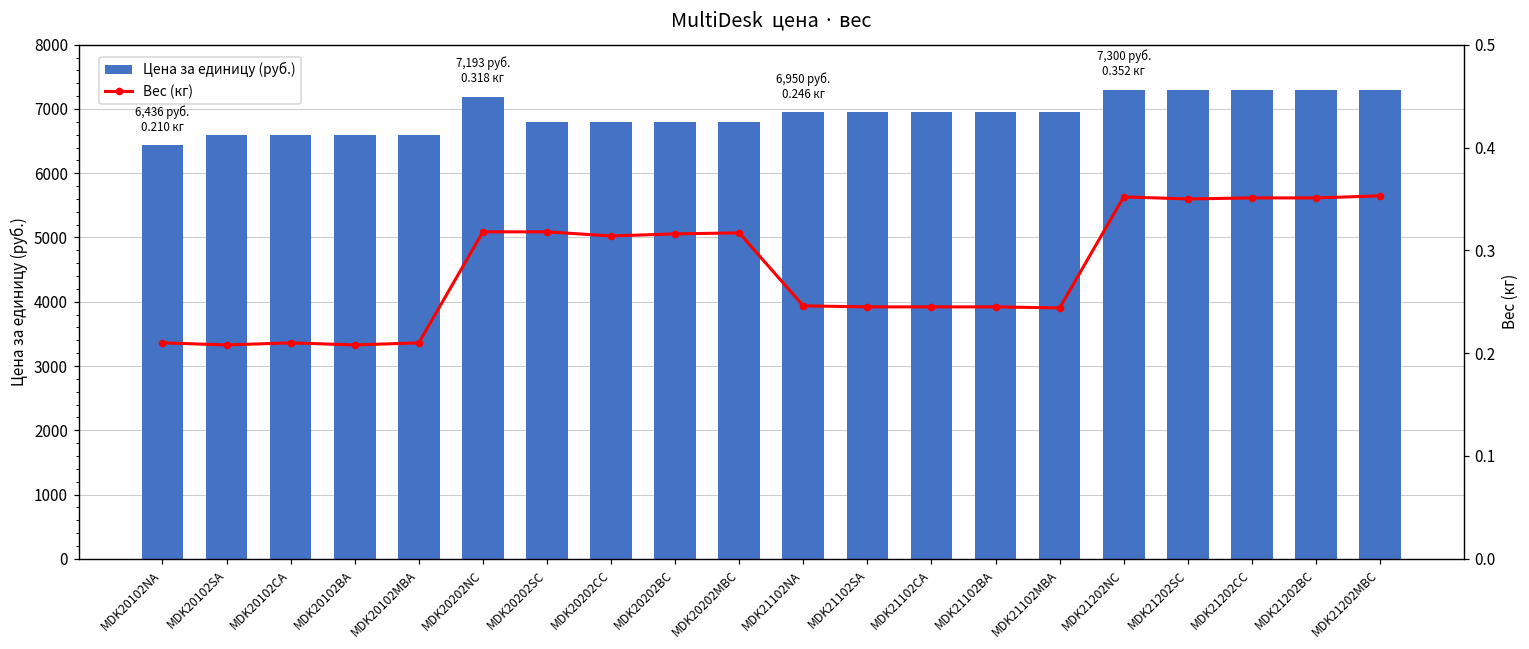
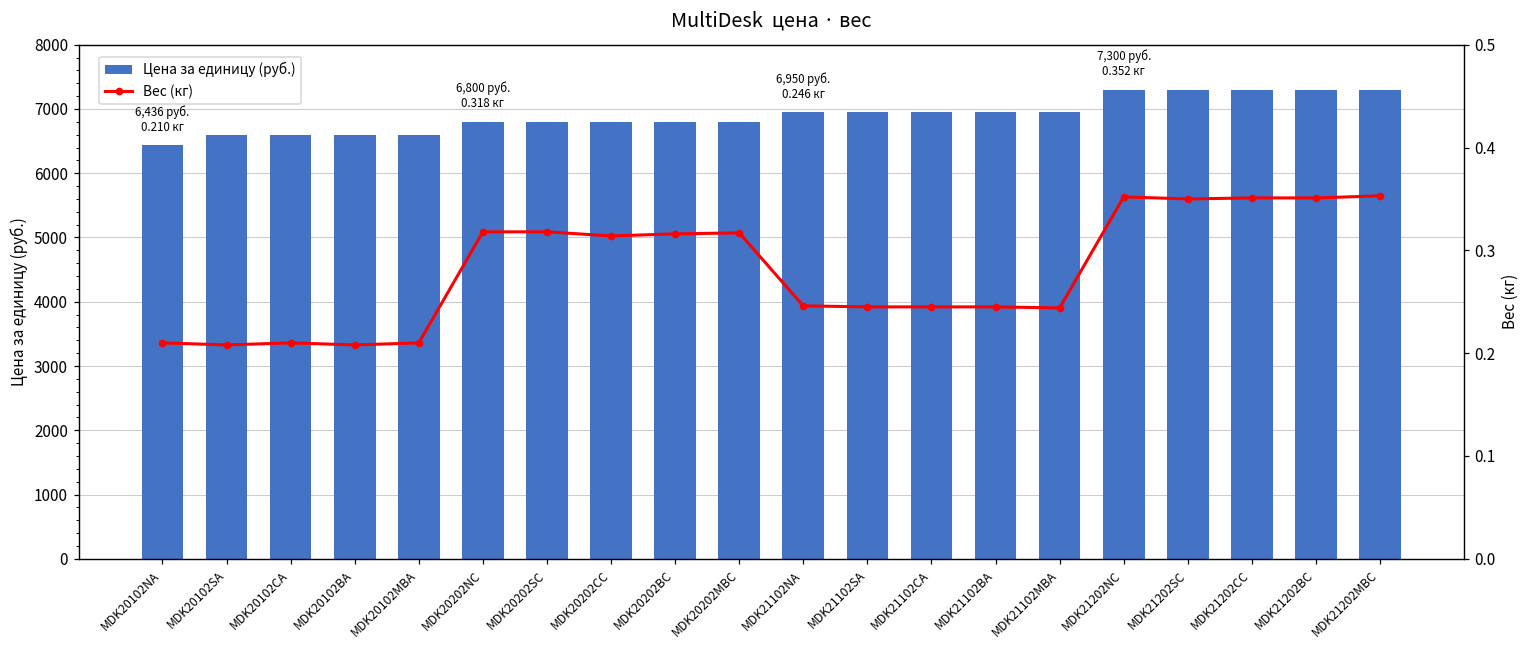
Цена за единицу (руб.), MDK20202NC: 7,193 -> 6,800
